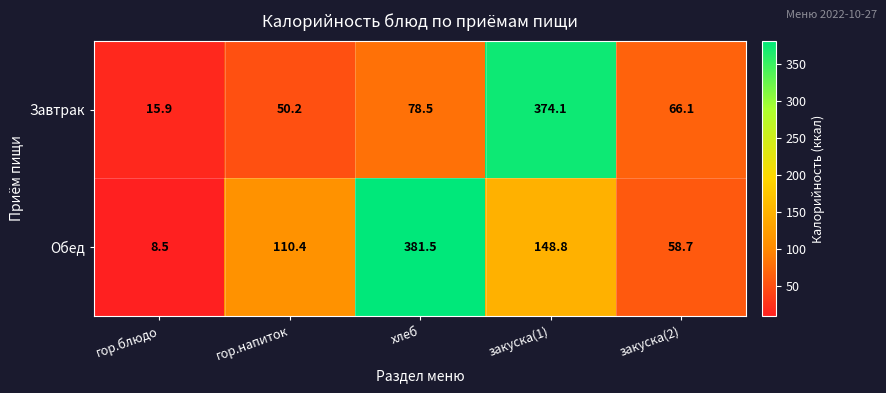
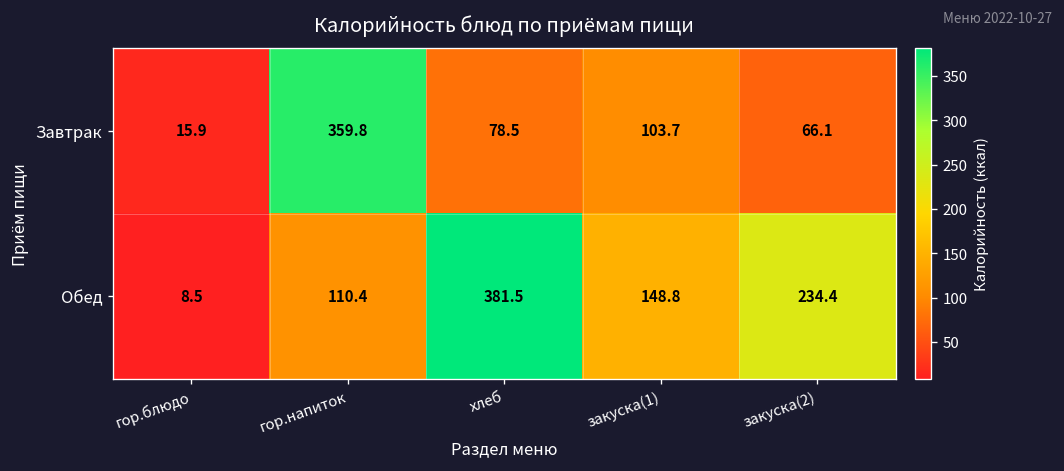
Завтрак, гор.напиток: 50.2 -> 359.8
Завтрак, закуска(1): 374.1 -> 103.7
Обед, закуска(2): 58.7 -> 234.4
